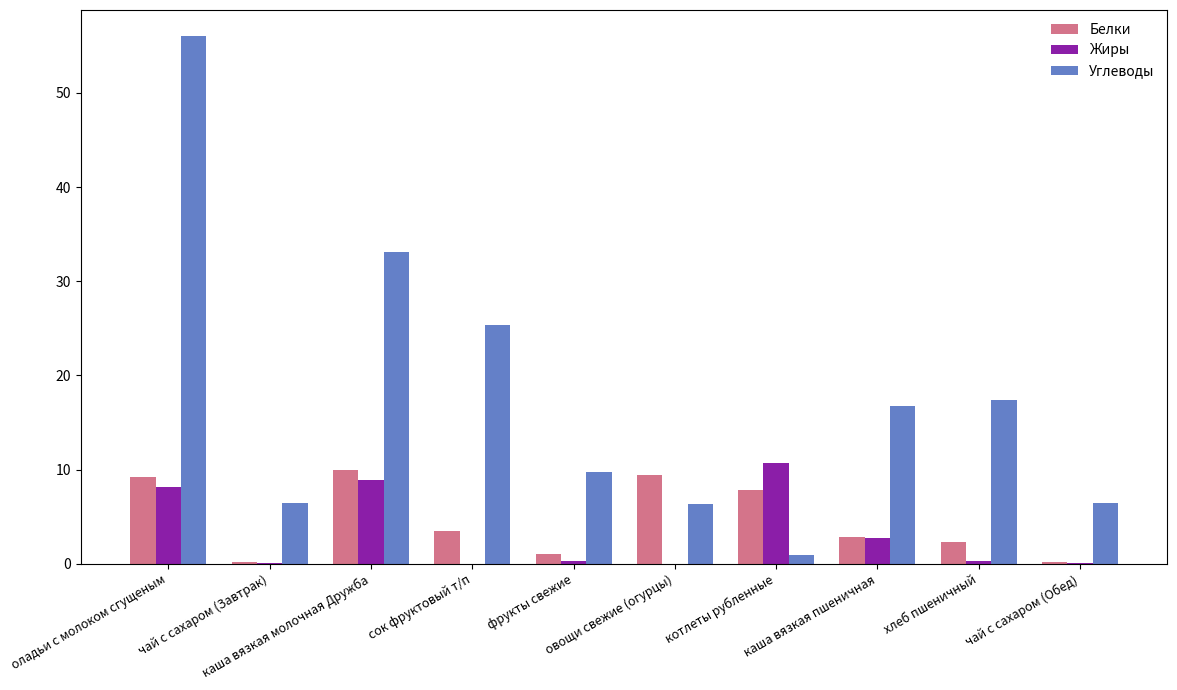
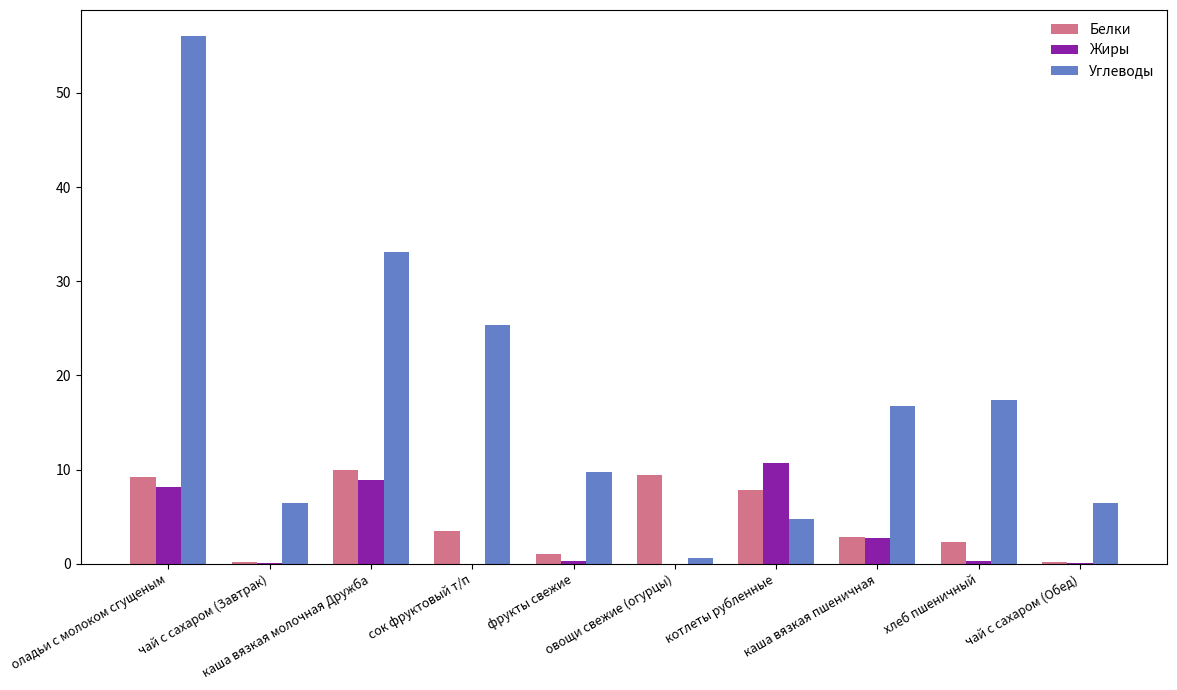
Углеводы, овощи свежие (огурцы): 6 -> 1
Углеводы, котлеты рубленные: 1 -> 5
